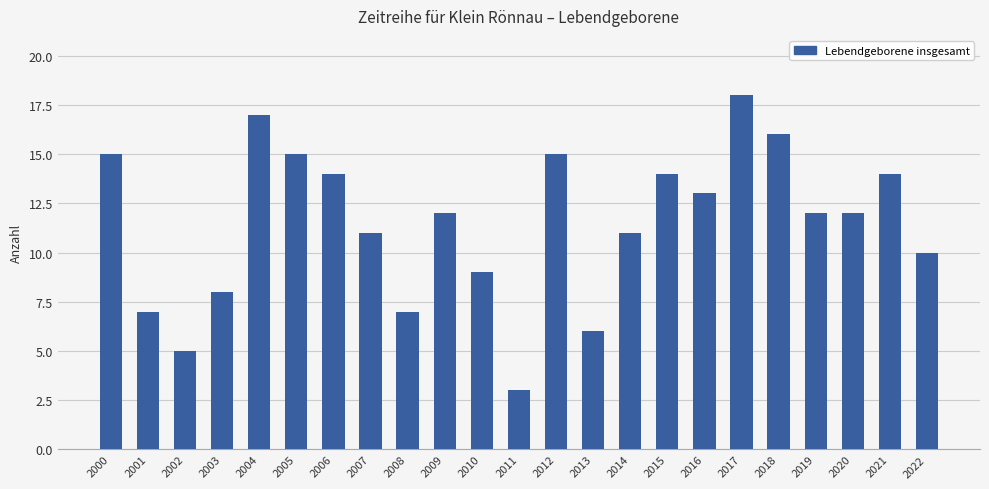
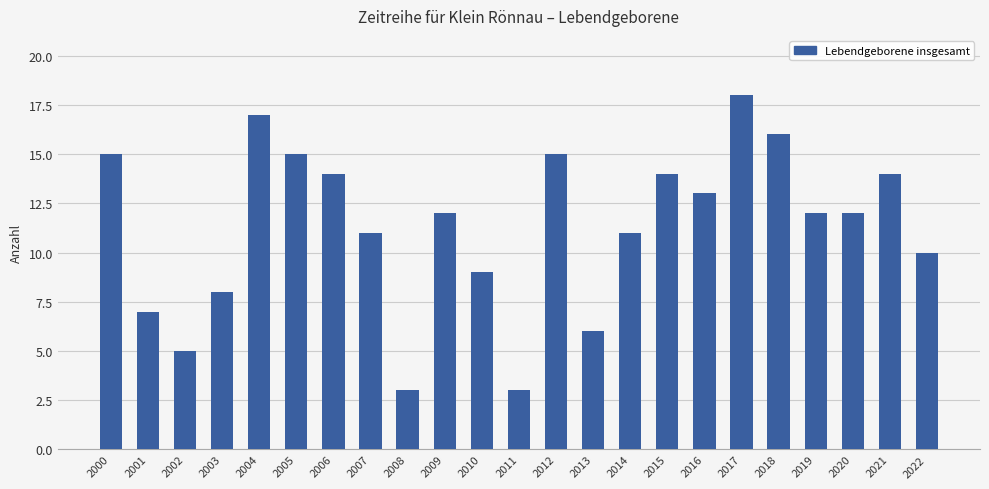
2008: 7 -> 3
